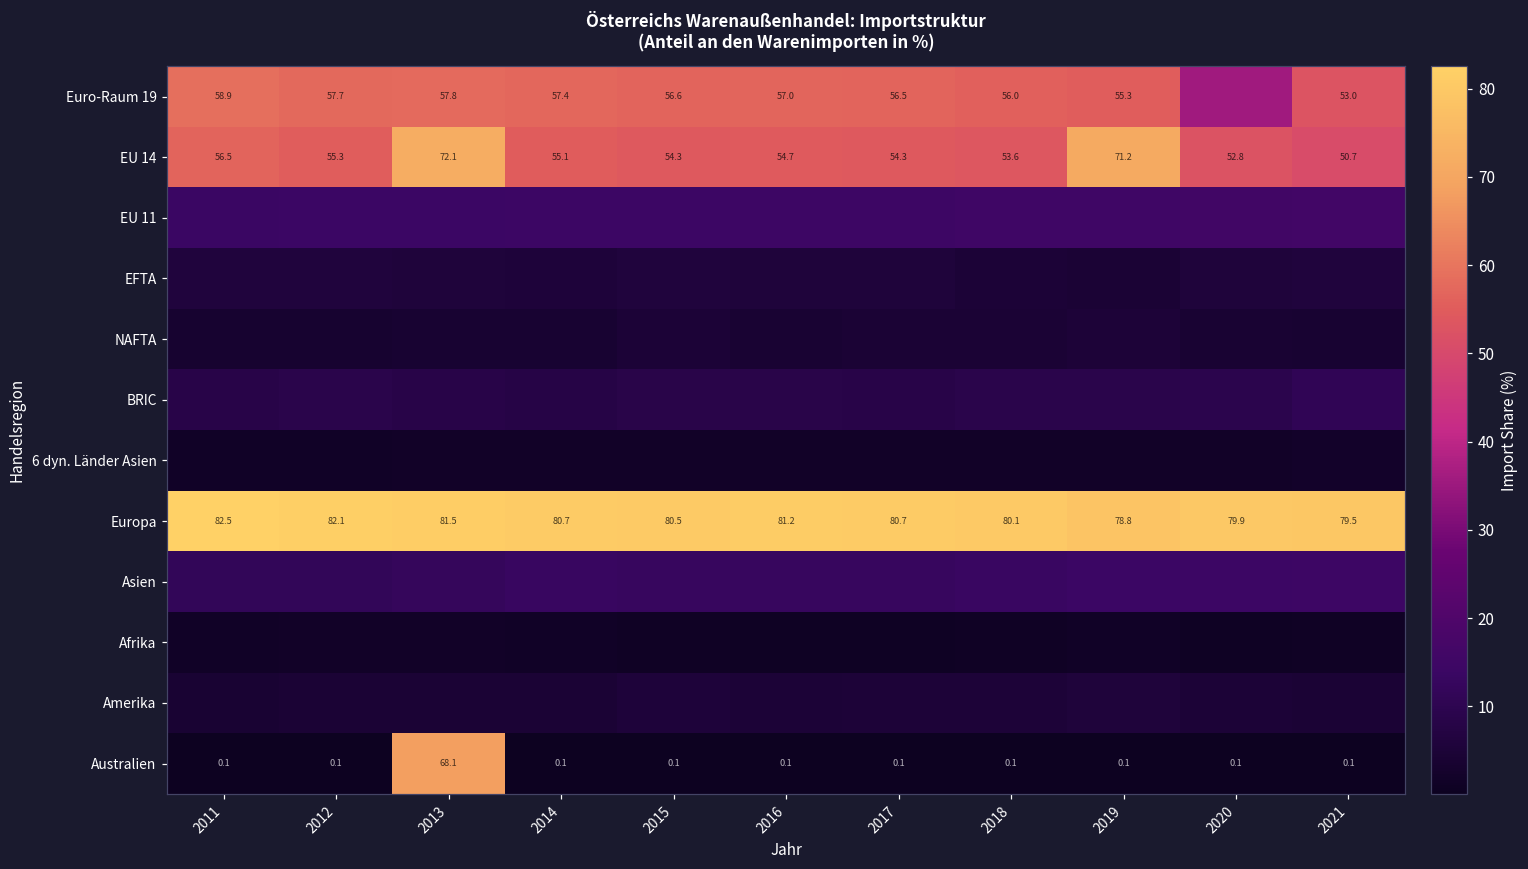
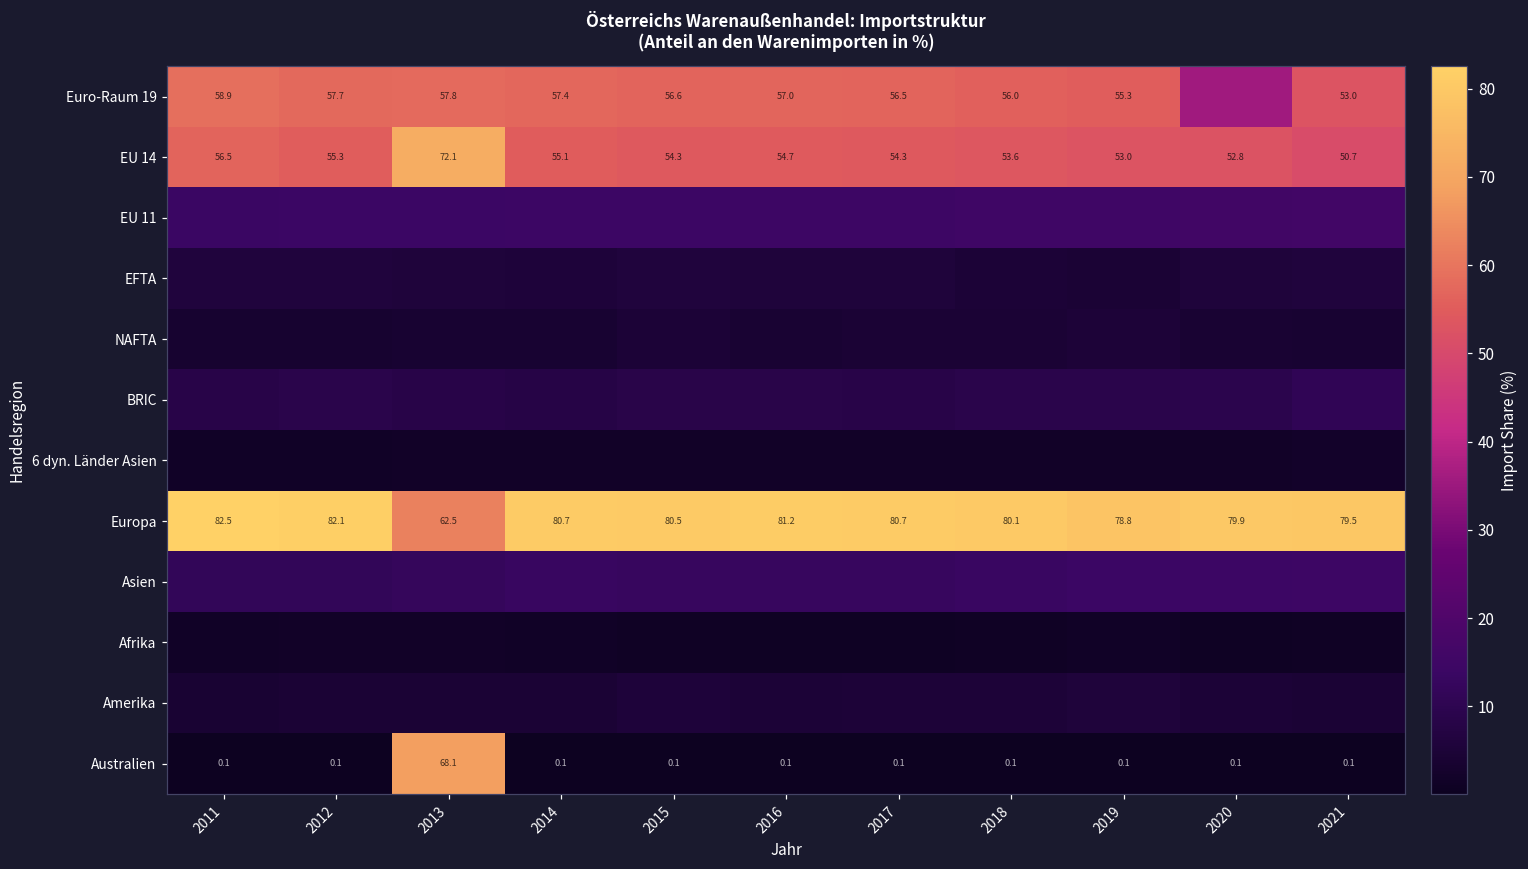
EU 14, 2019: 71.2 -> 53.0
Europa, 2013: 81.5 -> 62.5
